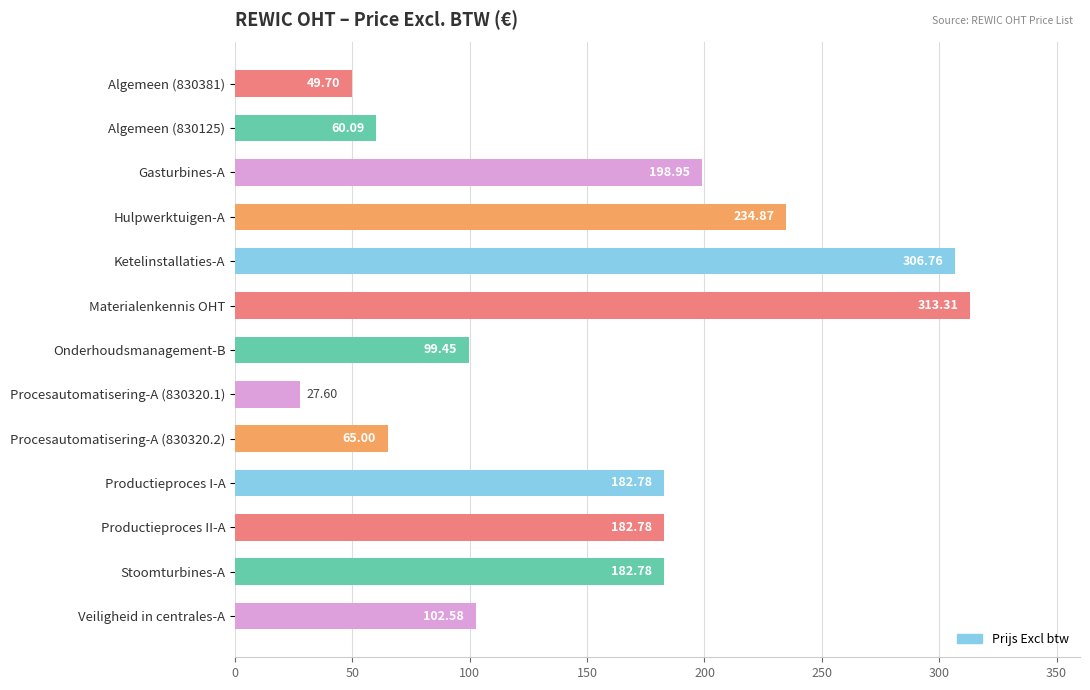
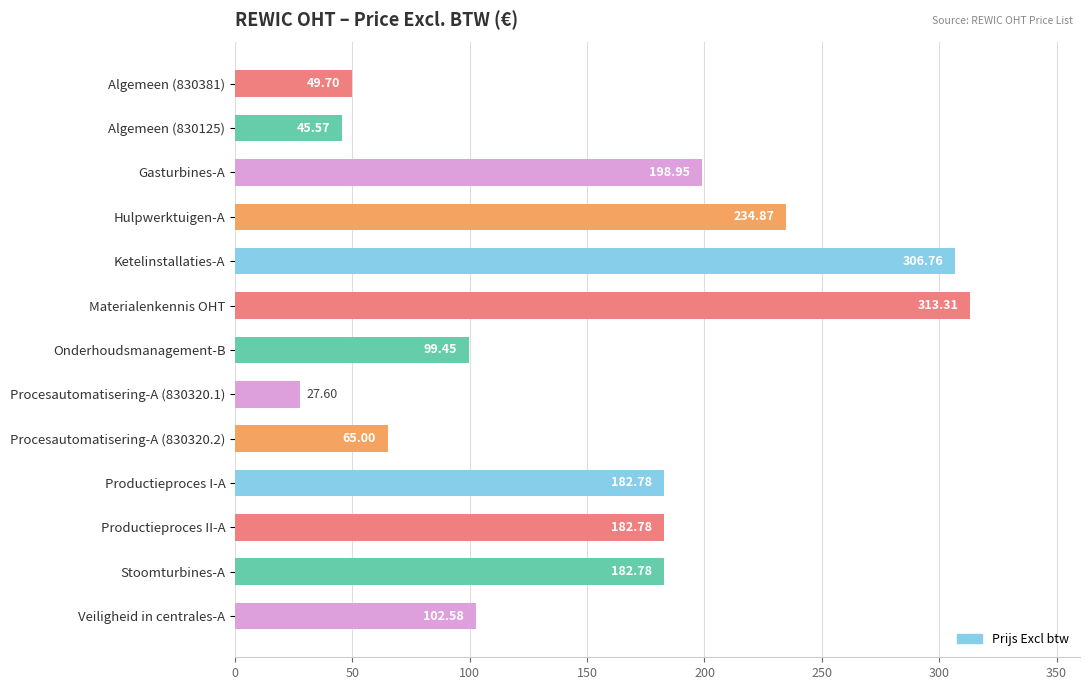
Algemeen (830125): 60.09 -> 45.57
